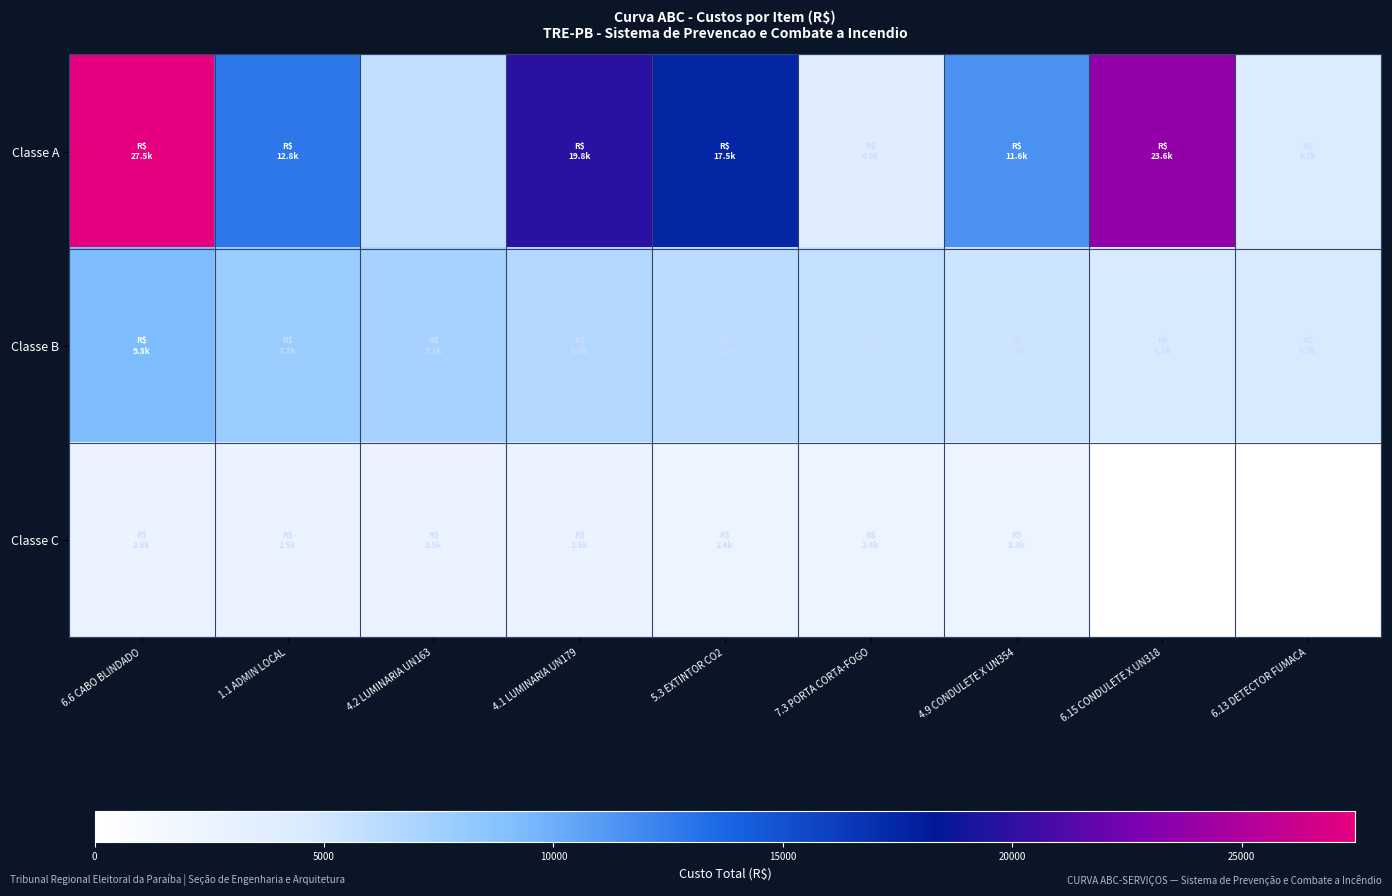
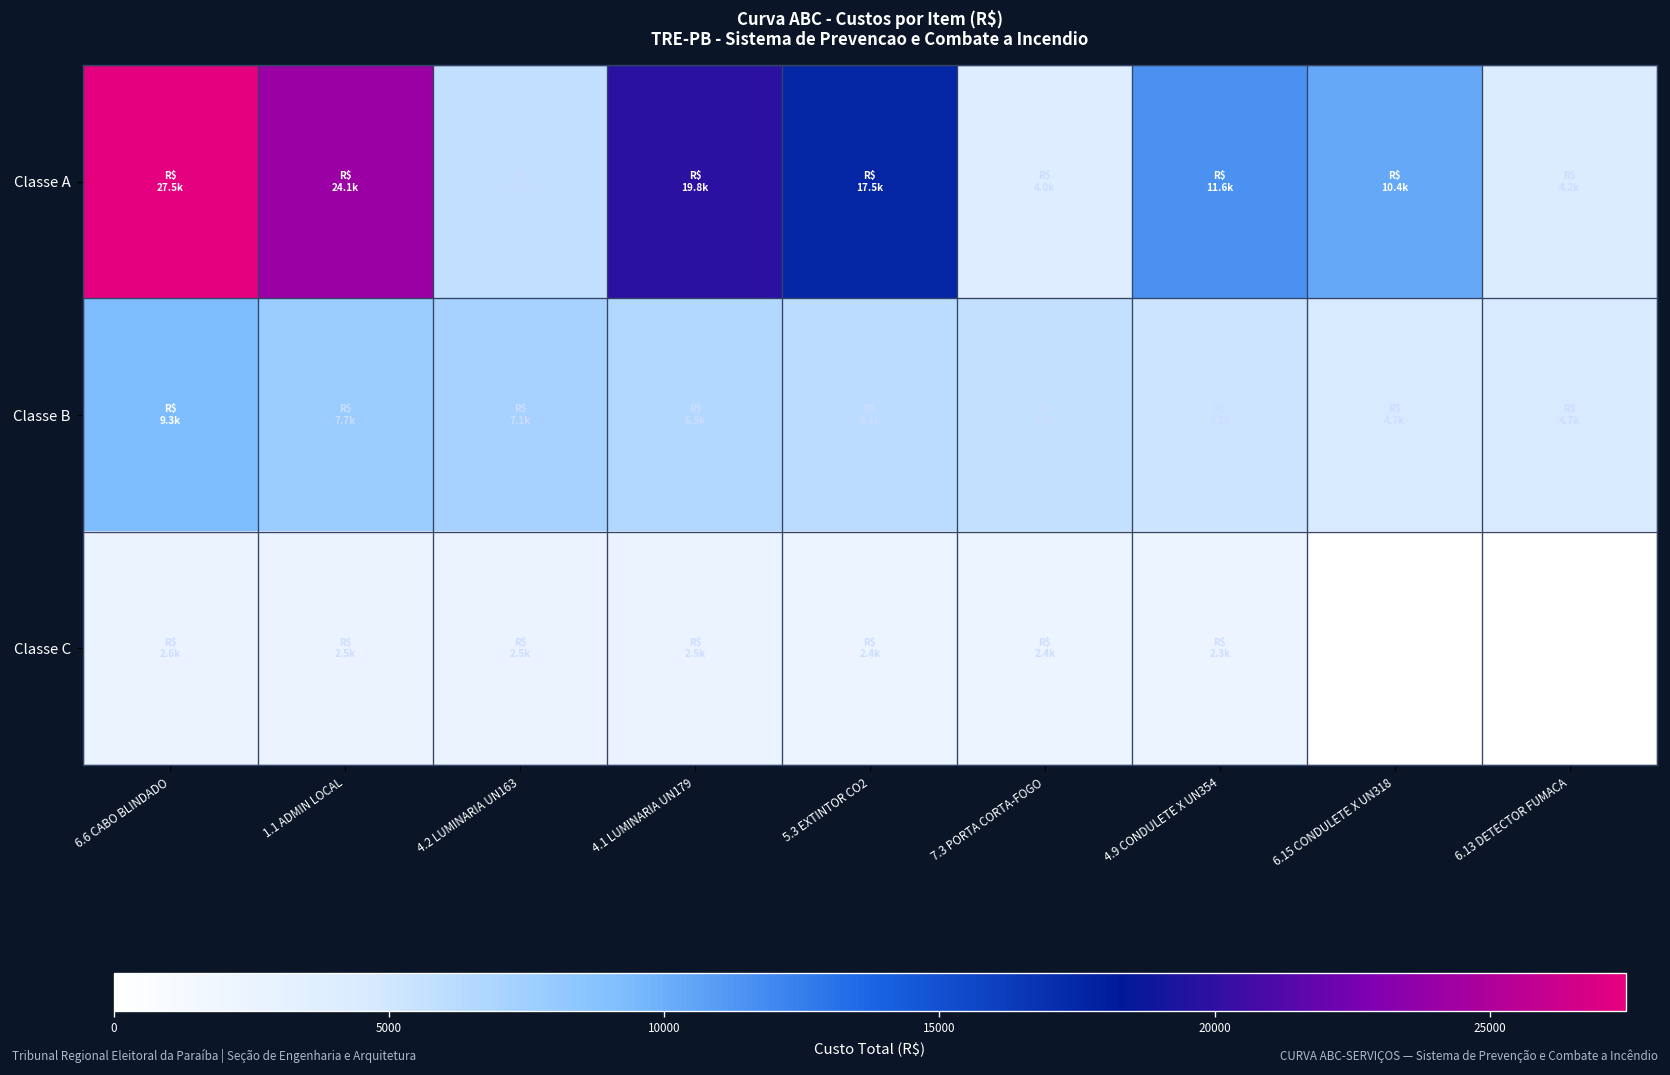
Classe A, 1.1 ADMIN LOCAL: 12.8k -> 24.1k
Classe A, 6.15 CONDULETE X UN318: 23.6k -> 10.4k
